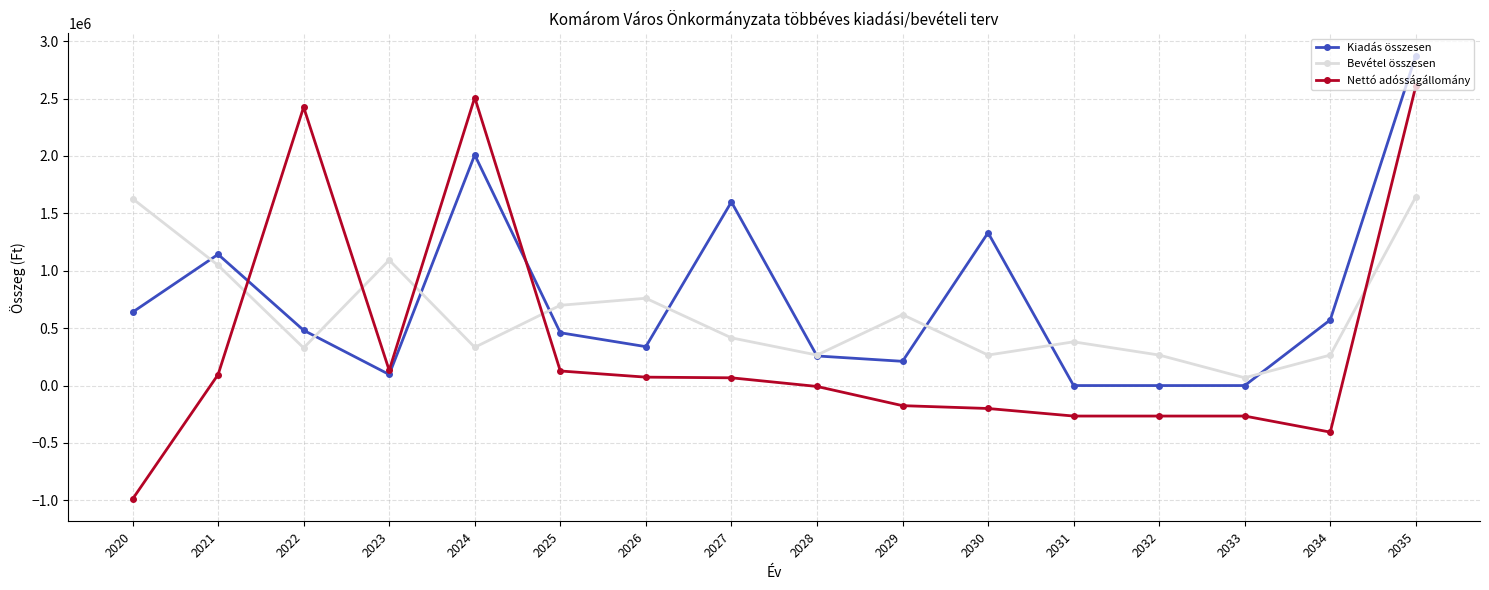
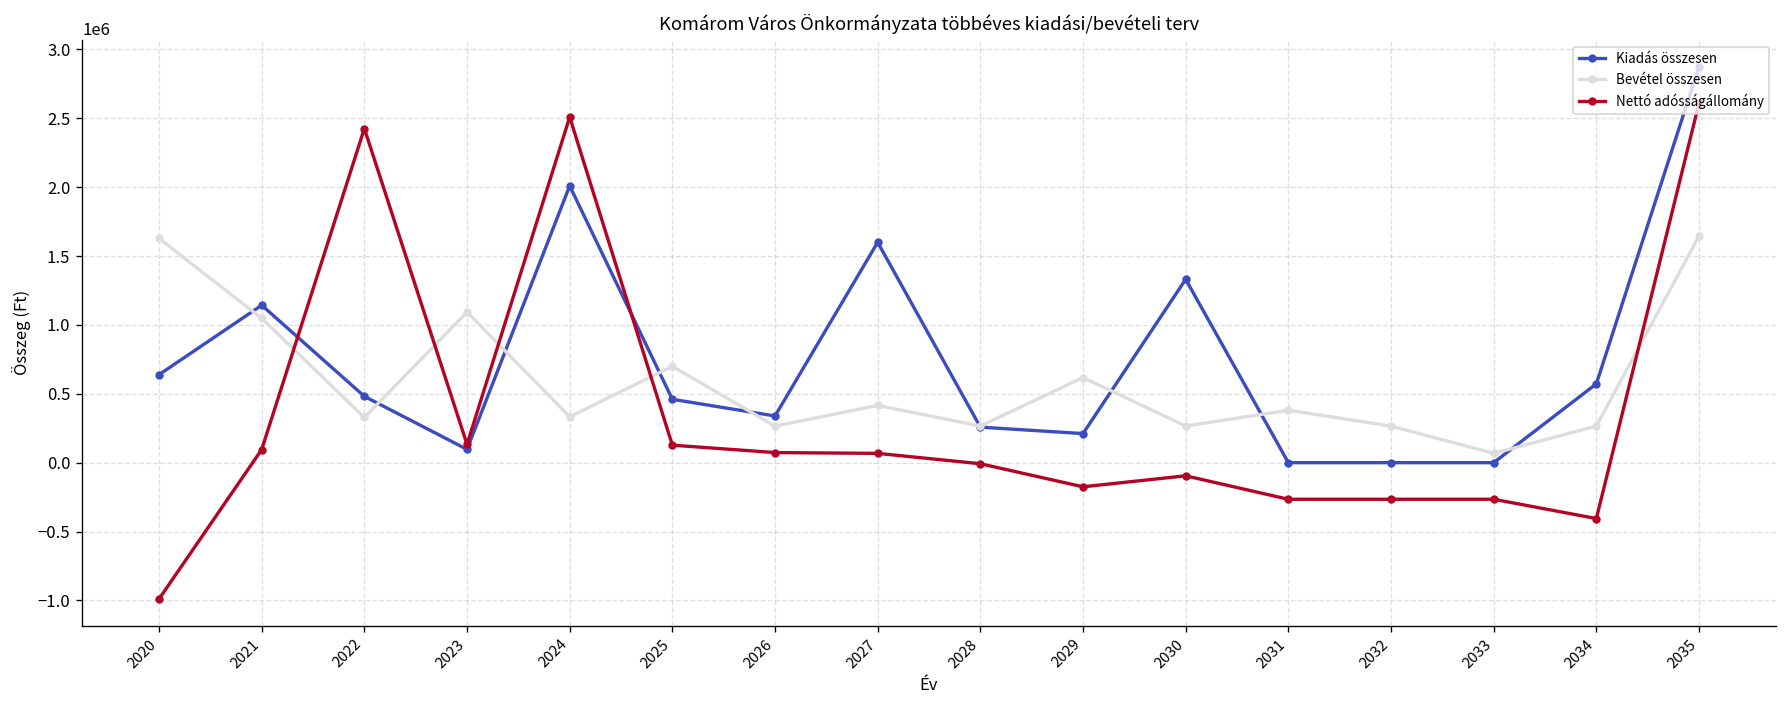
Bevétel összesen, 2026: 760000 -> 270000
Nettó adósságállomány, 2030: -200000 -> -100000
